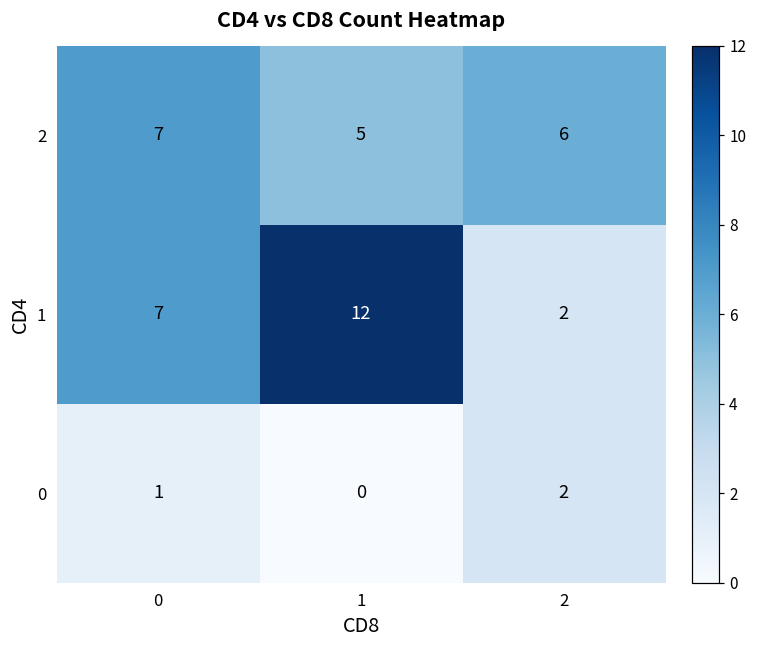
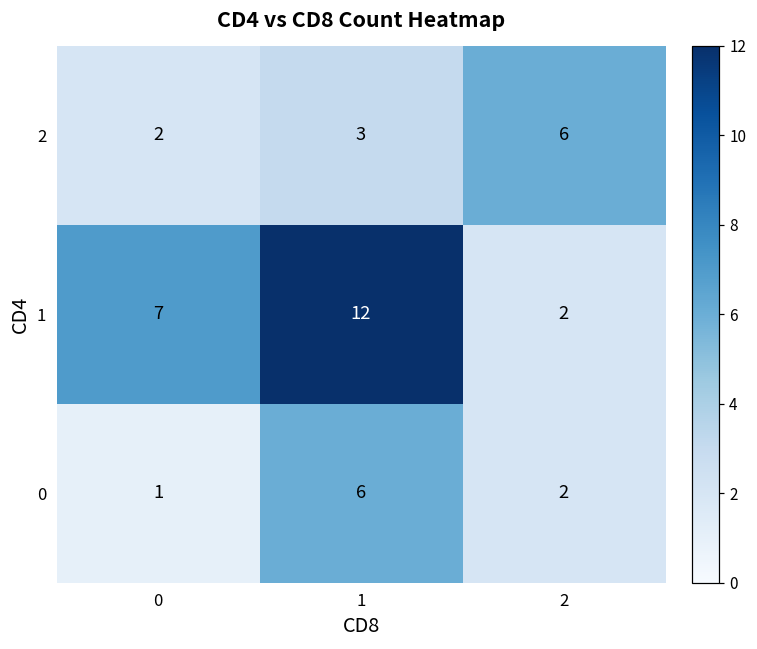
2, 0: 7 -> 2
2, 1: 5 -> 3
0, 1: 0 -> 6
